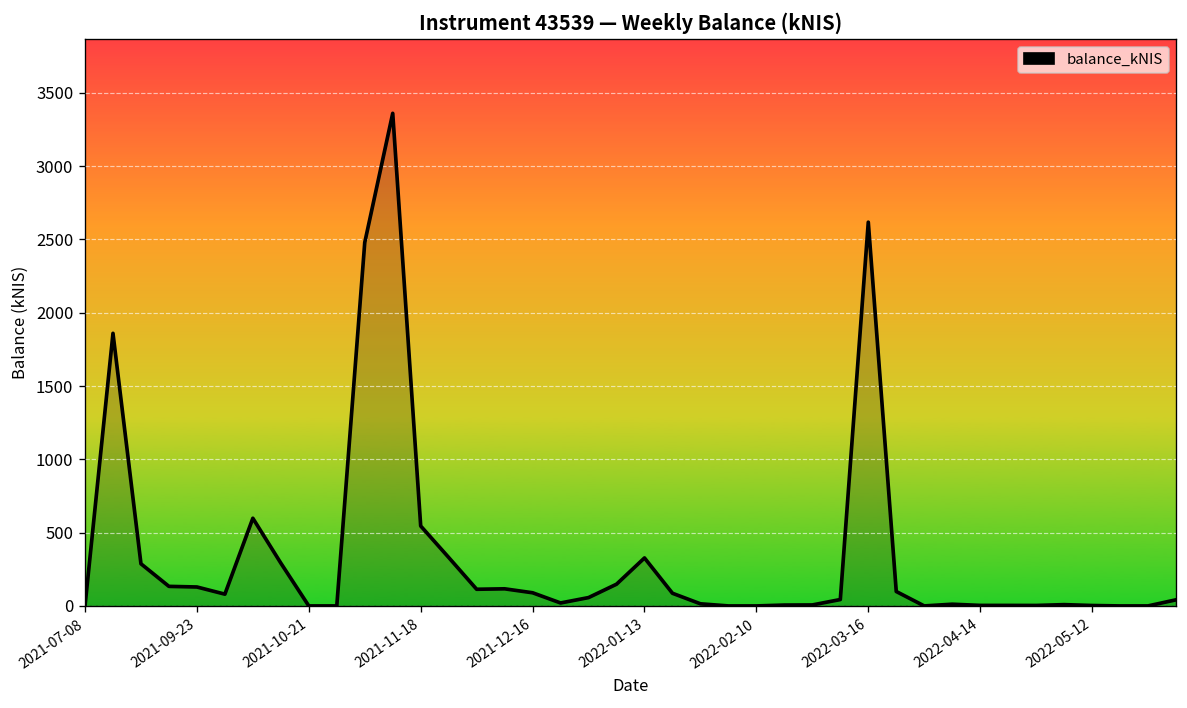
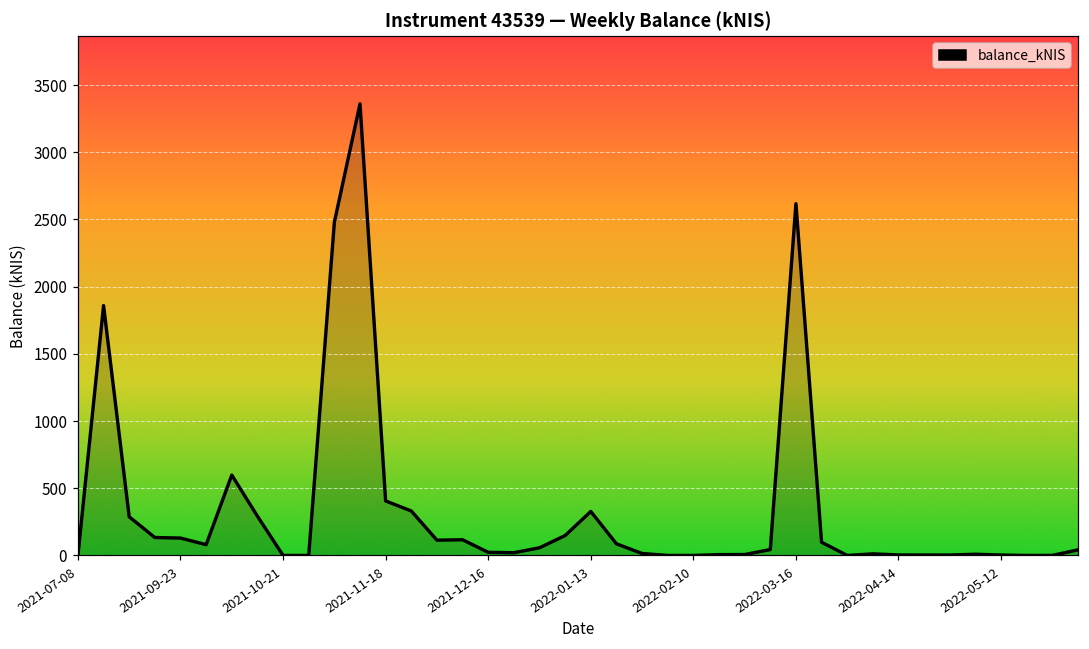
2021-11-18: 550 -> 410
2021-12-16: 90 -> 20
